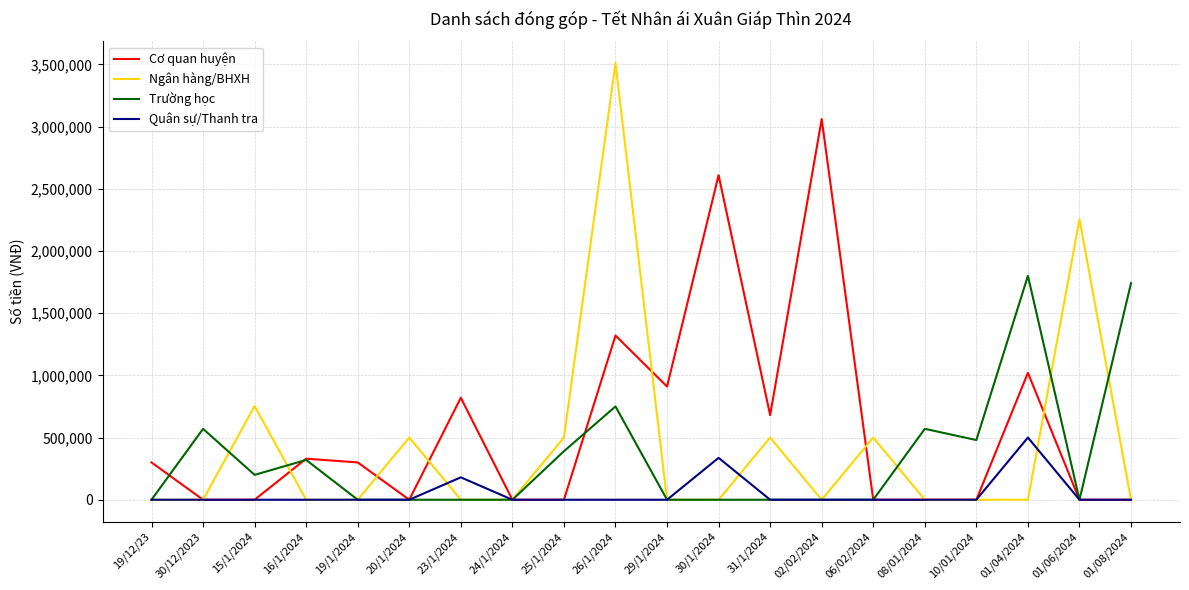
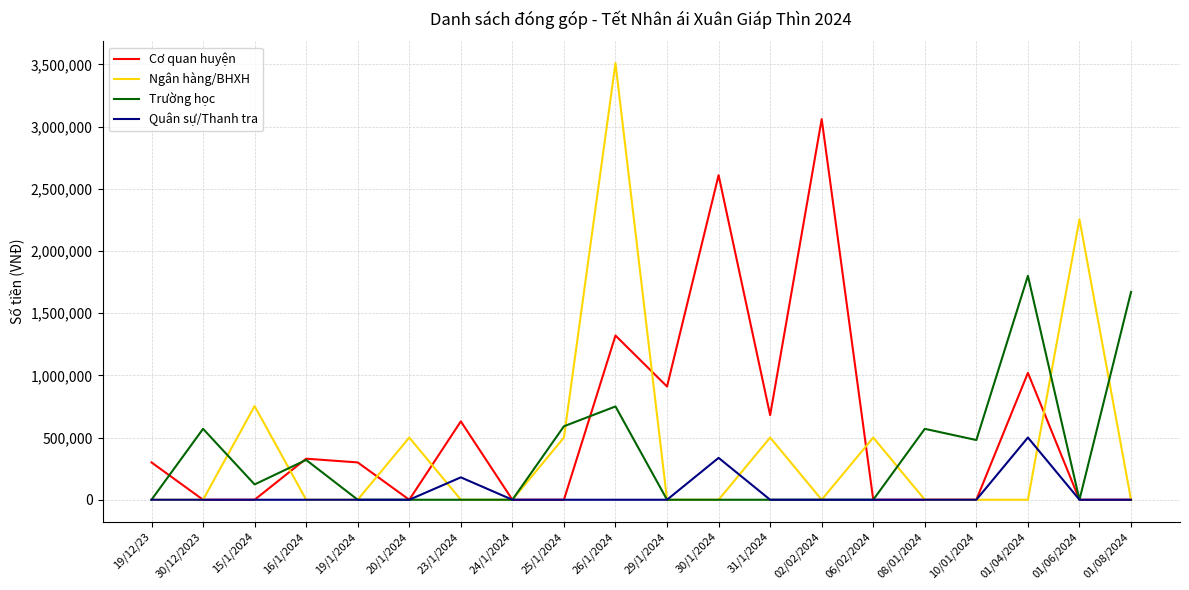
Trường học, 15/1/2024: 200,000 -> 120,000
Cơ quan huyện, 23/1/2024: 820,000 -> 630,000
Trường học, 25/1/2024: 390,000 -> 590,000
Trường học, 01/08/2024: 1,740,000 -> 1,670,000
